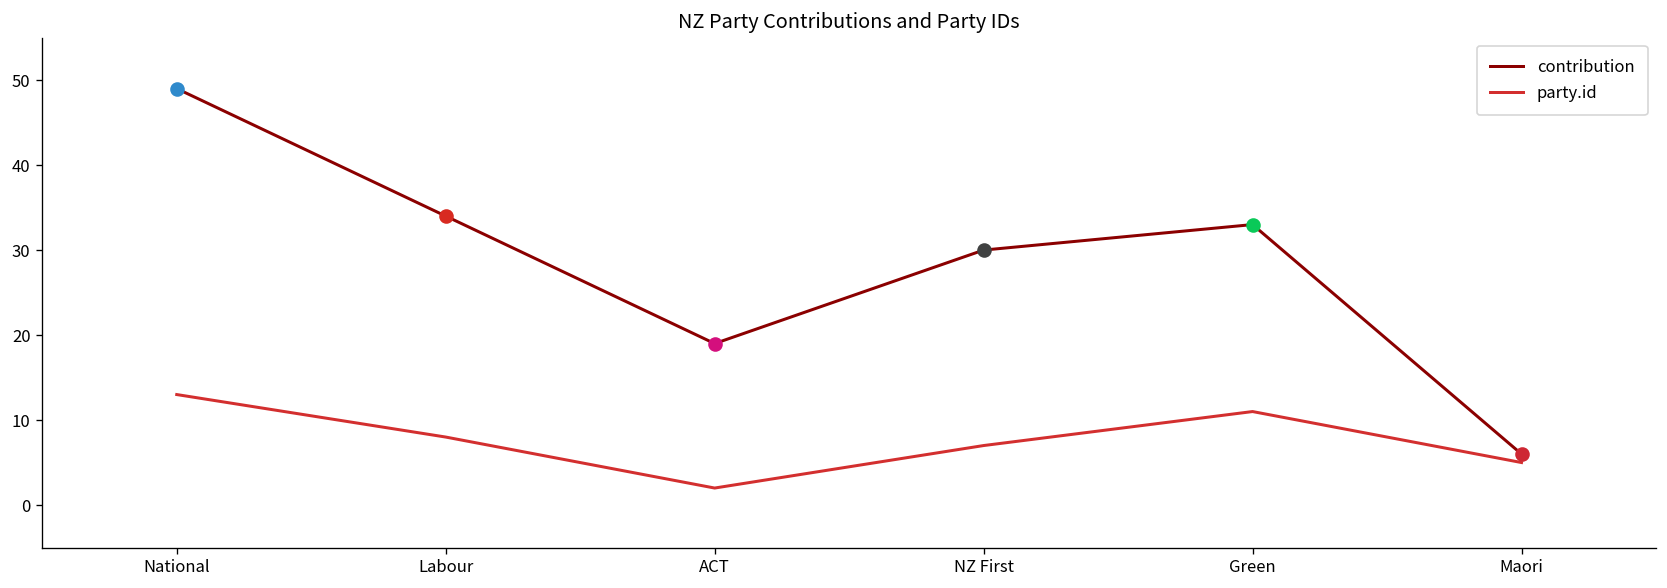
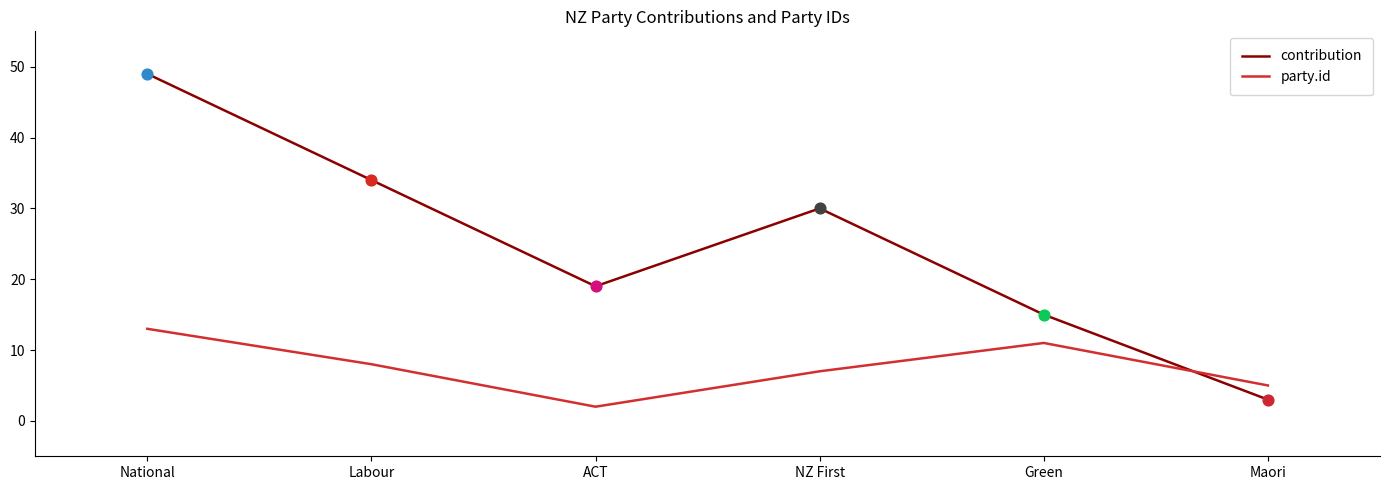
contribution, Green: 33 -> 15
contribution, Maori: 6 -> 3
